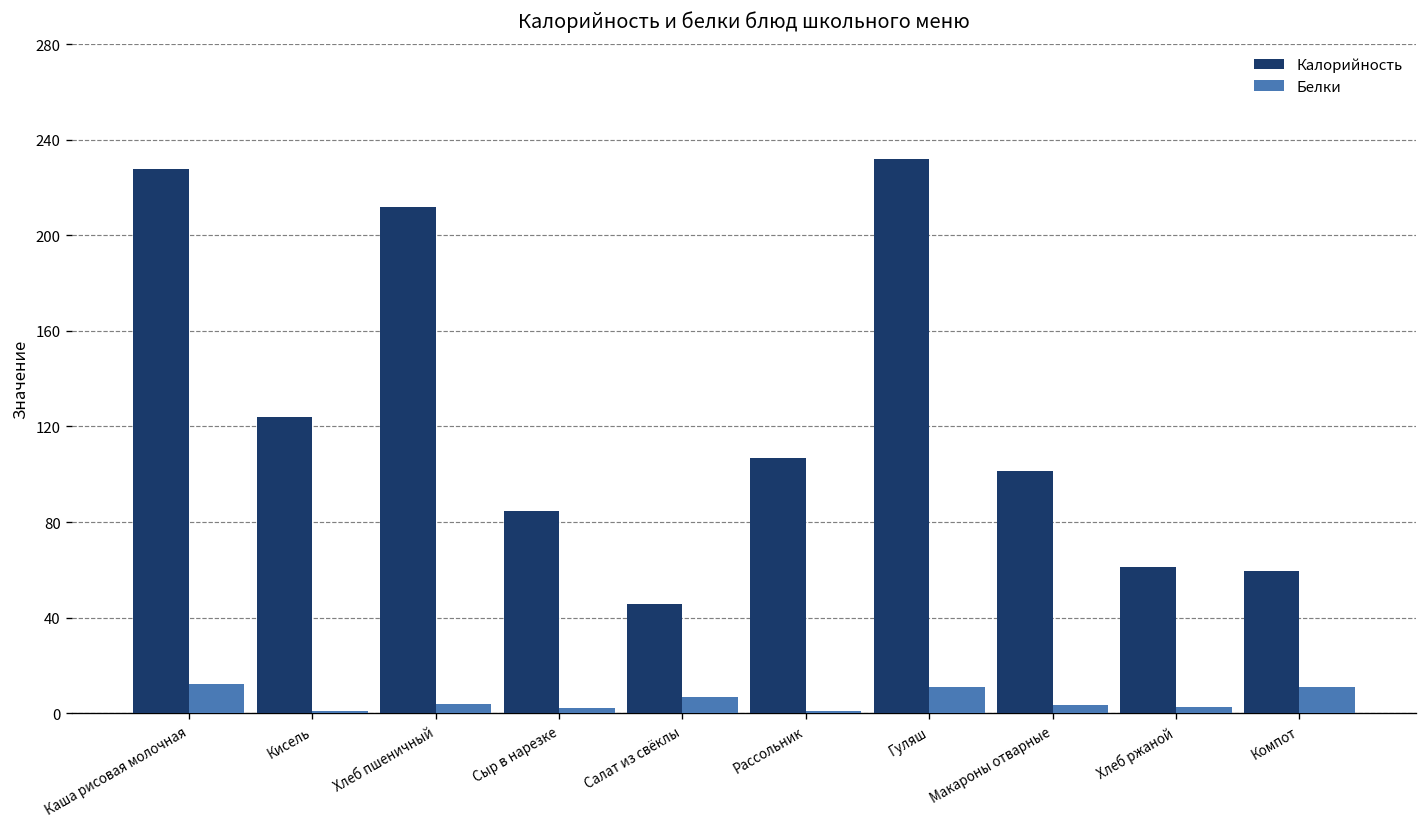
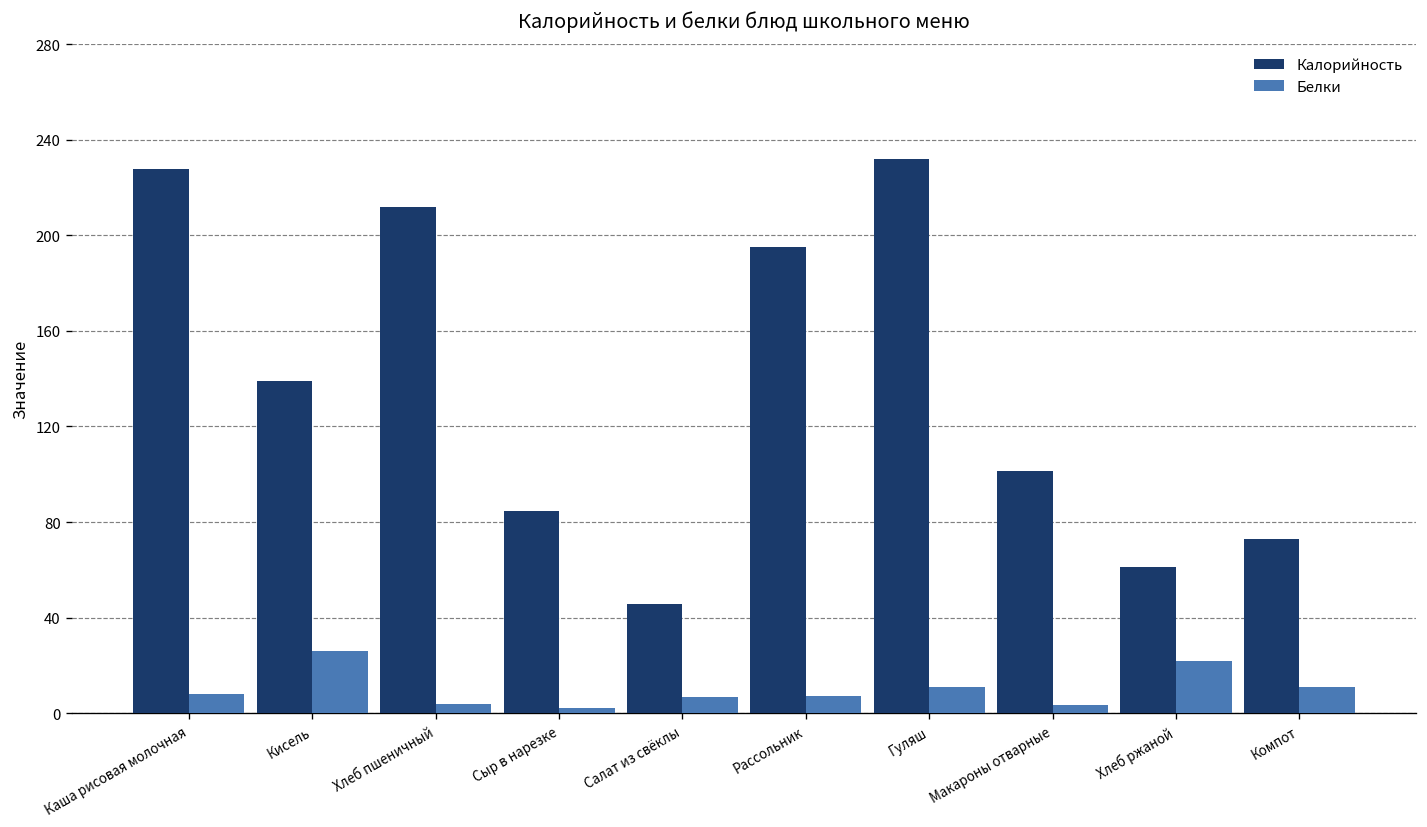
Белки, Каша рисовая молочная: 12 -> 8
Калорийность, Кисель: 124 -> 139
Белки, Кисель: 1 -> 26
Калорийность, Рассольник: 107 -> 195
Белки, Рассольник: 1 -> 7
Белки, Хлеб ржаной: 2 -> 22
Калорийность, Компот: 60 -> 73
